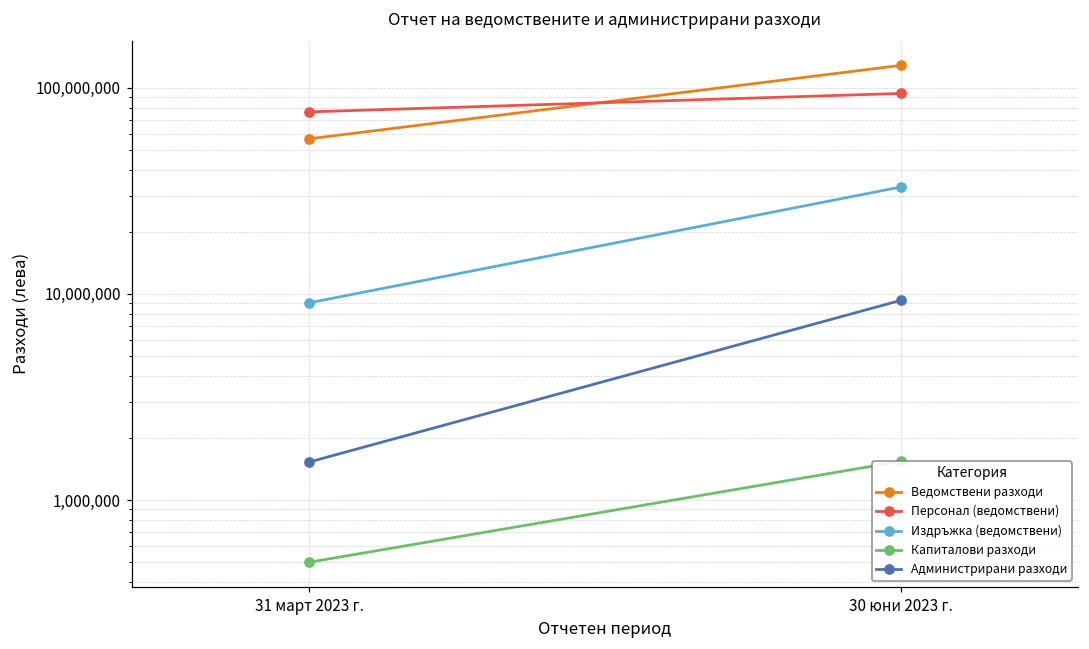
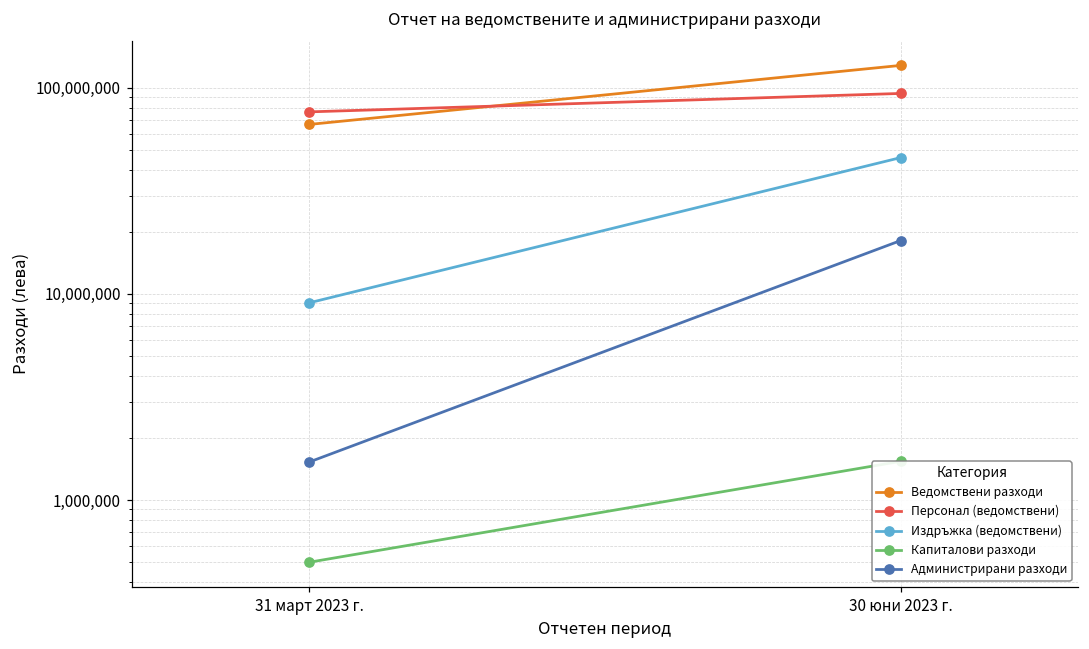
Ведомствени разходи, 31 март 2023 г.: 57,000,000 -> 66,000,000
Издръжка (ведомствени), 30 юни 2023 г.: 33,000,000 -> 46,000,000
Администрирани разходи, 30 юни 2023 г.: 9,000,000 -> 18,000,000
